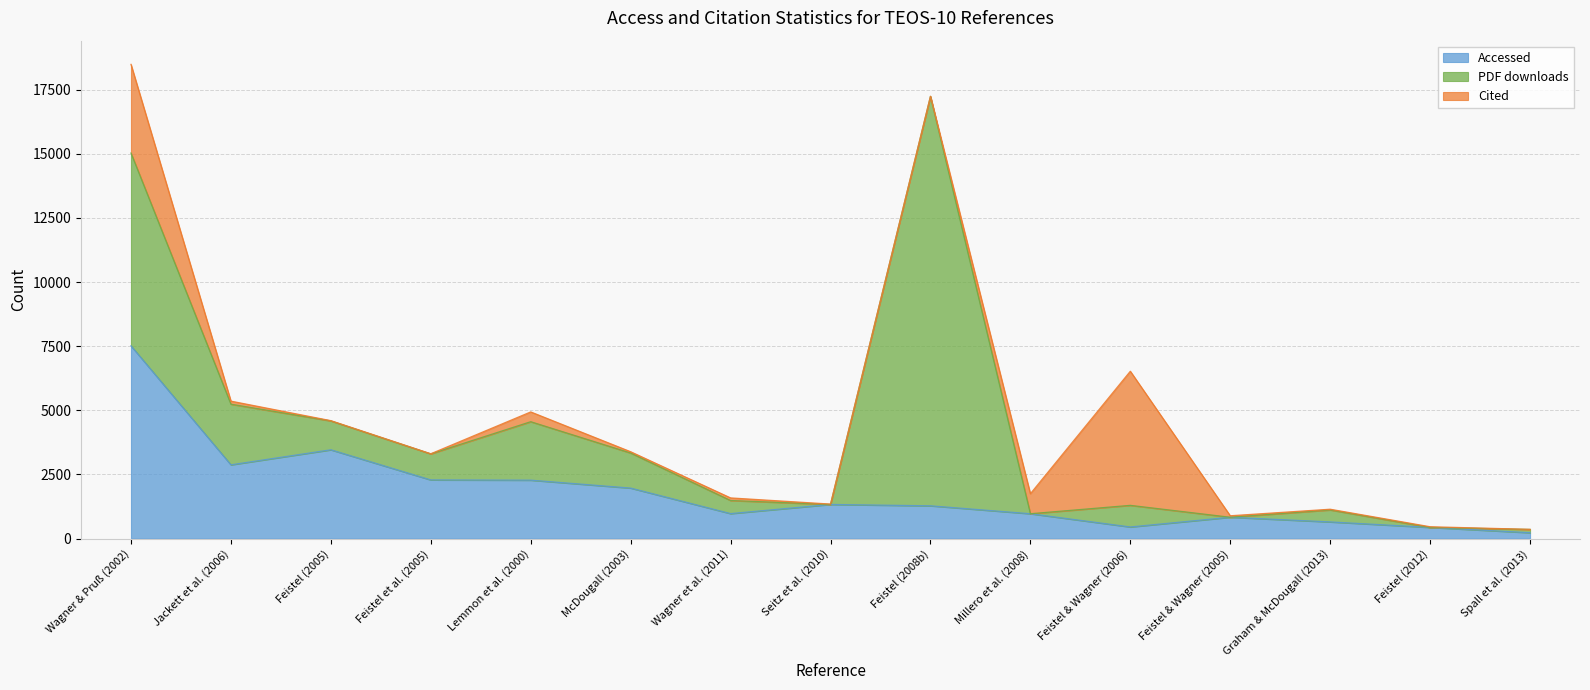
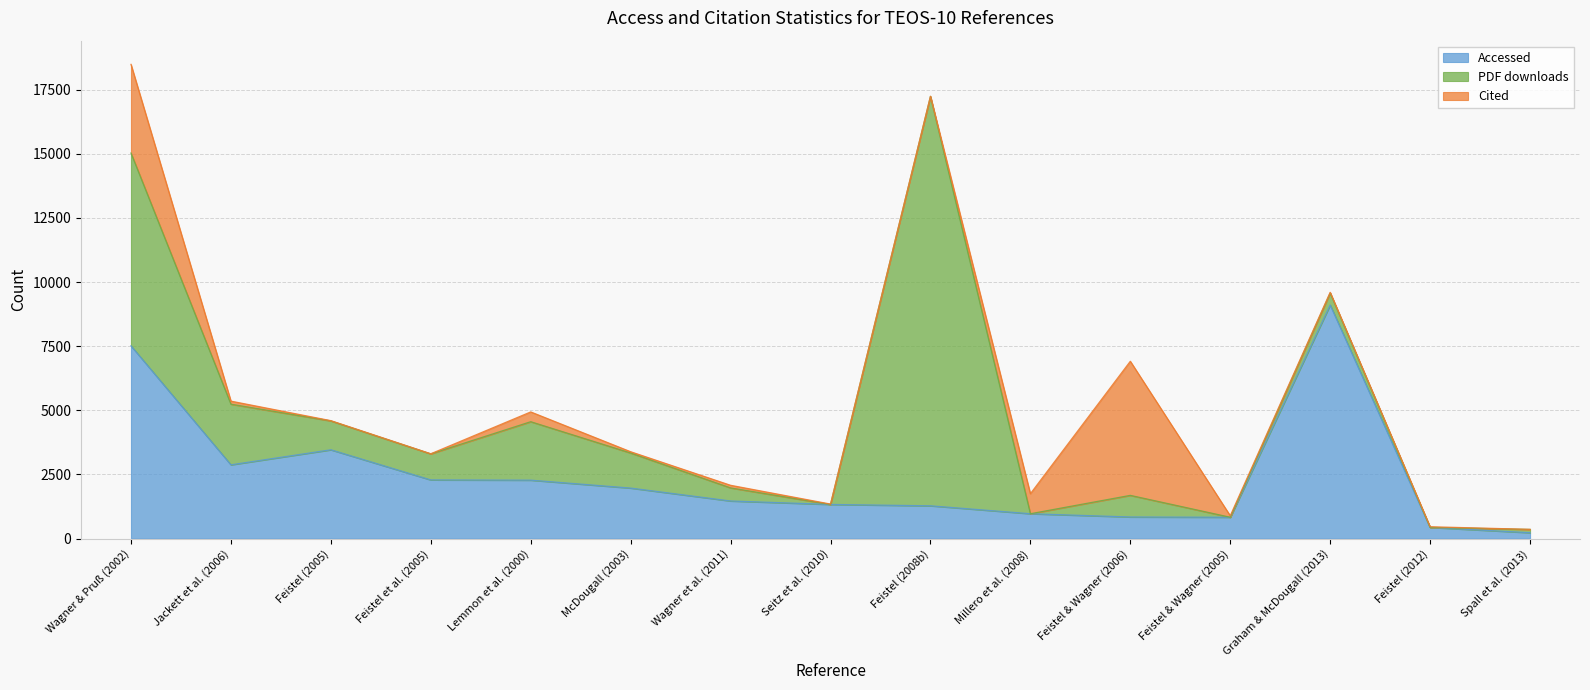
Accessed, Wagner et al. (2011): 1000 -> 1500
Accessed, Feistel & Wagner (2006): 500 -> 800
Accessed, Graham & McDougall (2013): 700 -> 9100
